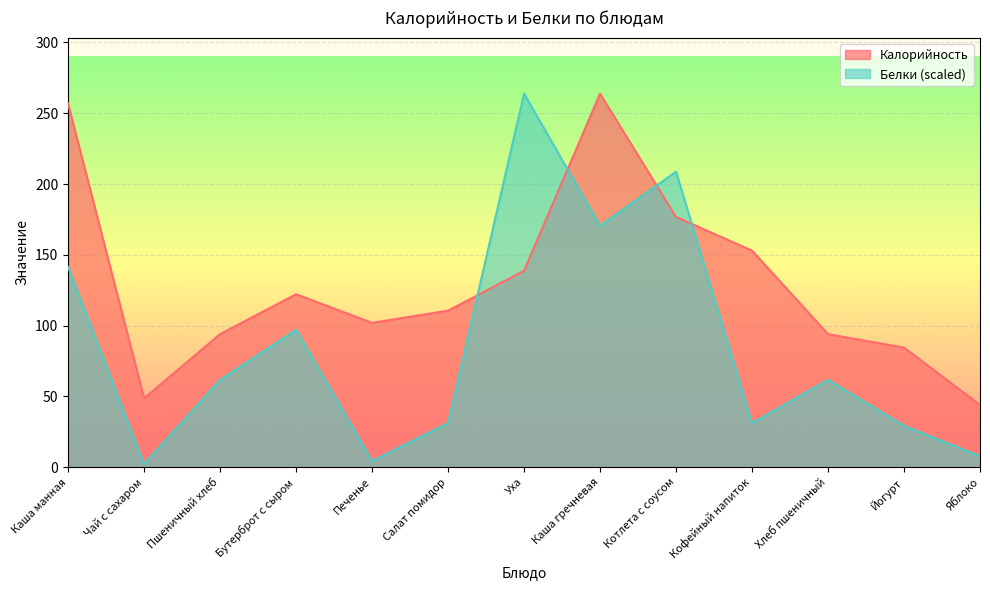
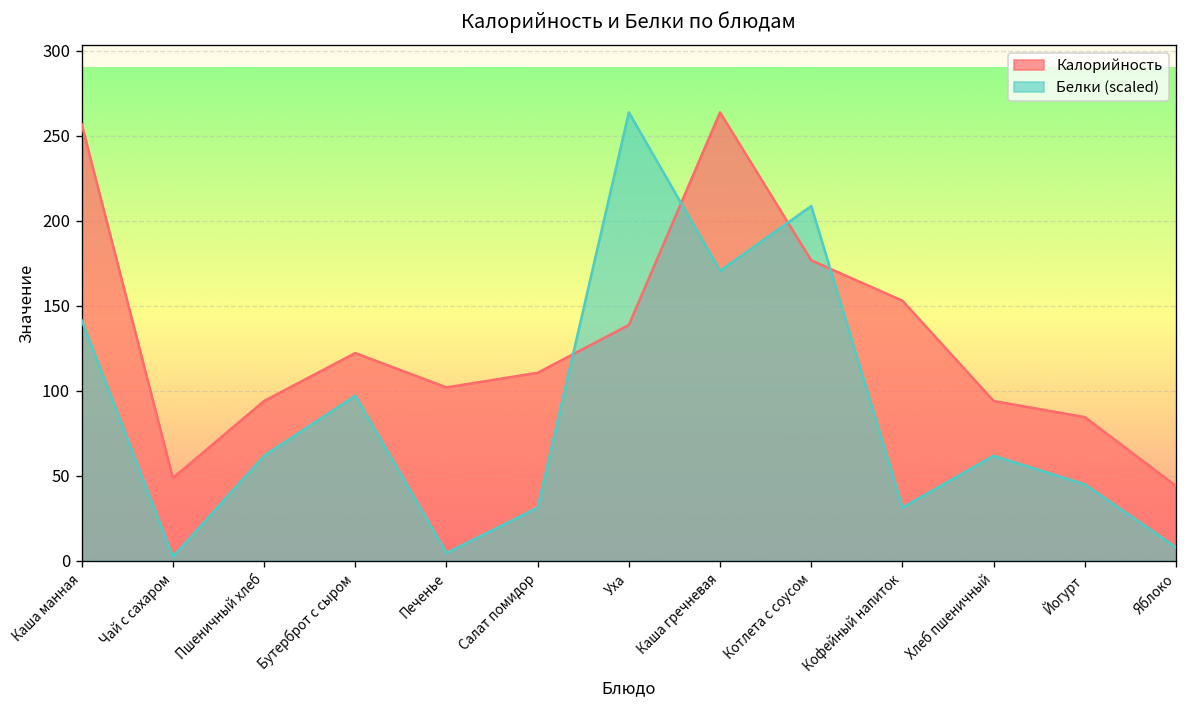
Белки (scaled), Йогурт: 29 -> 45
